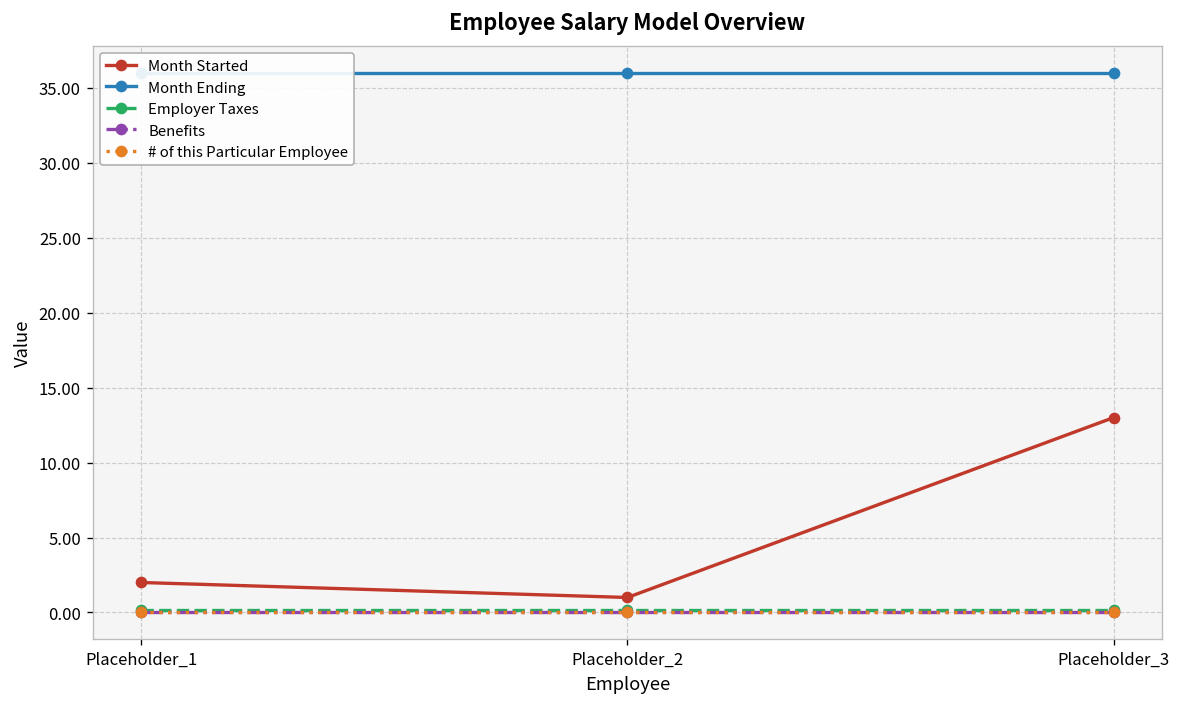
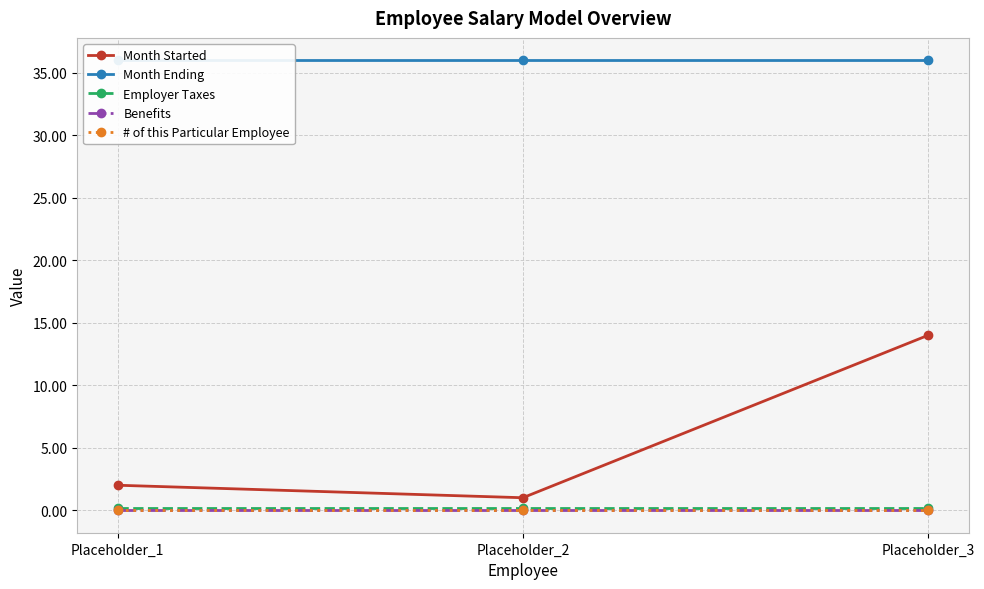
Month Started, Placeholder_3: 13 -> 14
